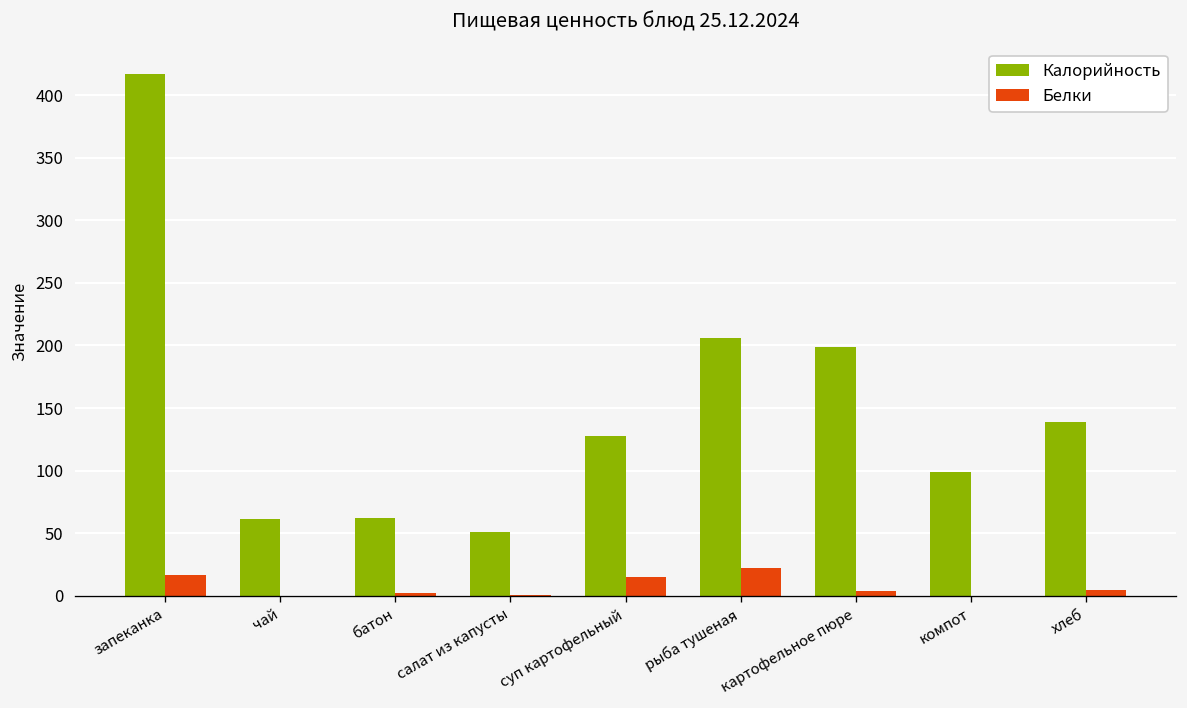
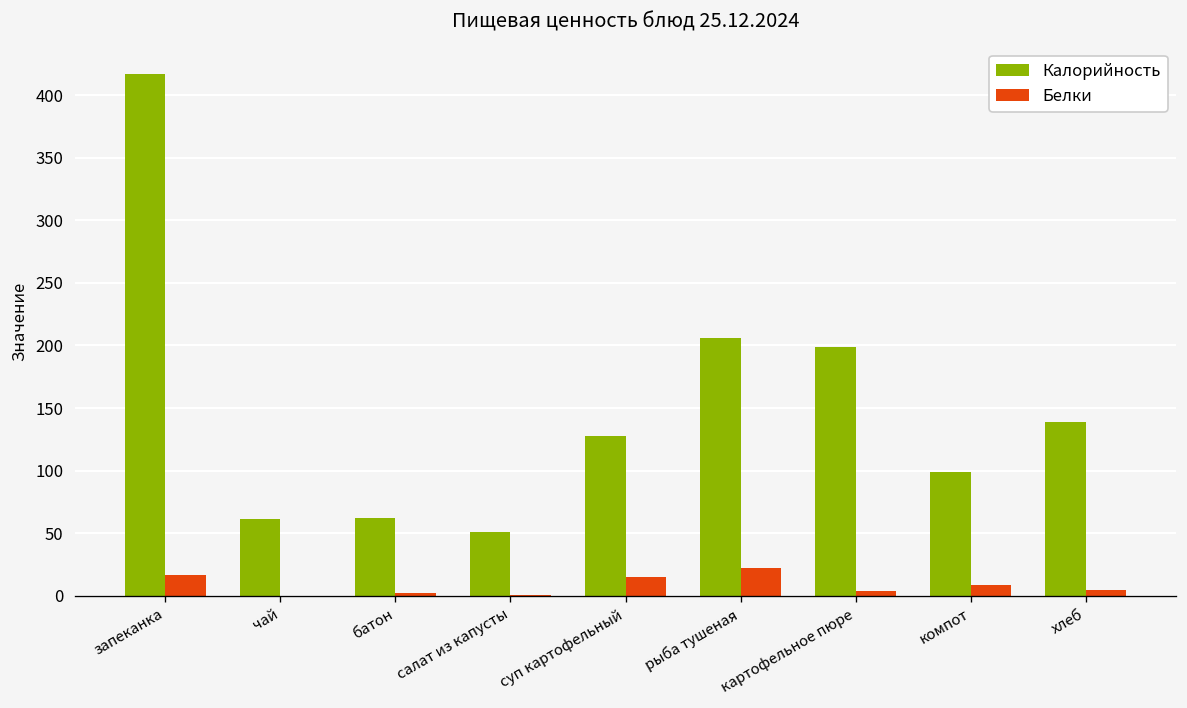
Белки, компот: 0 -> 9
